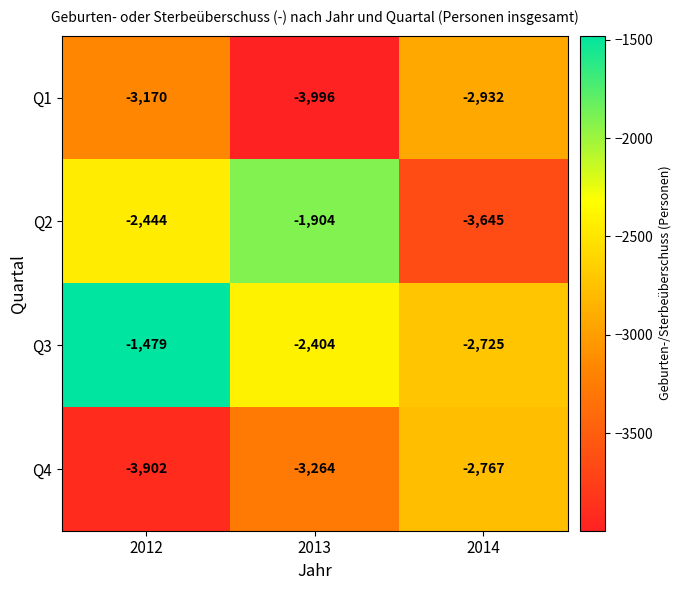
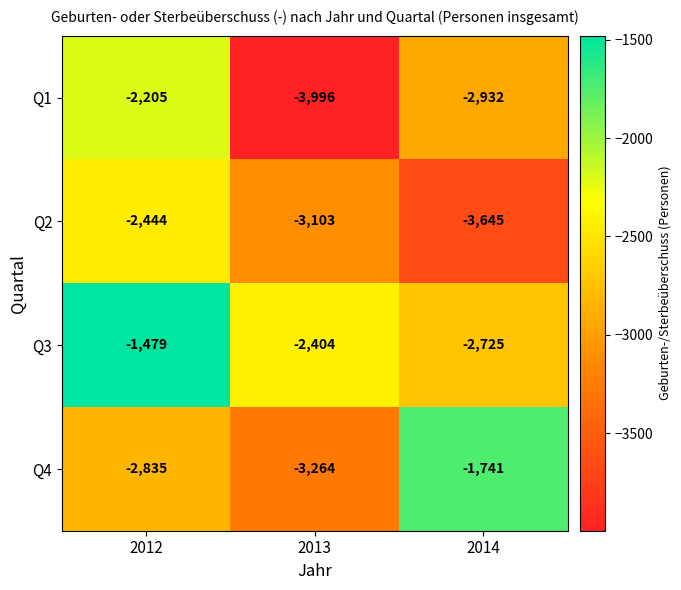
Q1, 2012: -3,170 -> -2,205
Q2, 2013: -1,904 -> -3,103
Q4, 2012: -3,902 -> -2,835
Q4, 2014: -2,767 -> -1,741
